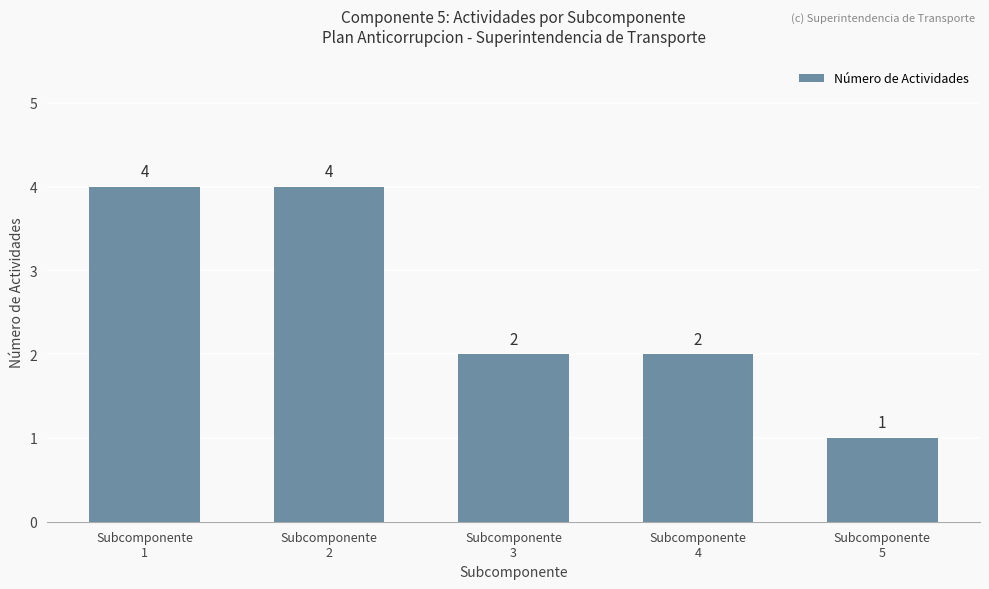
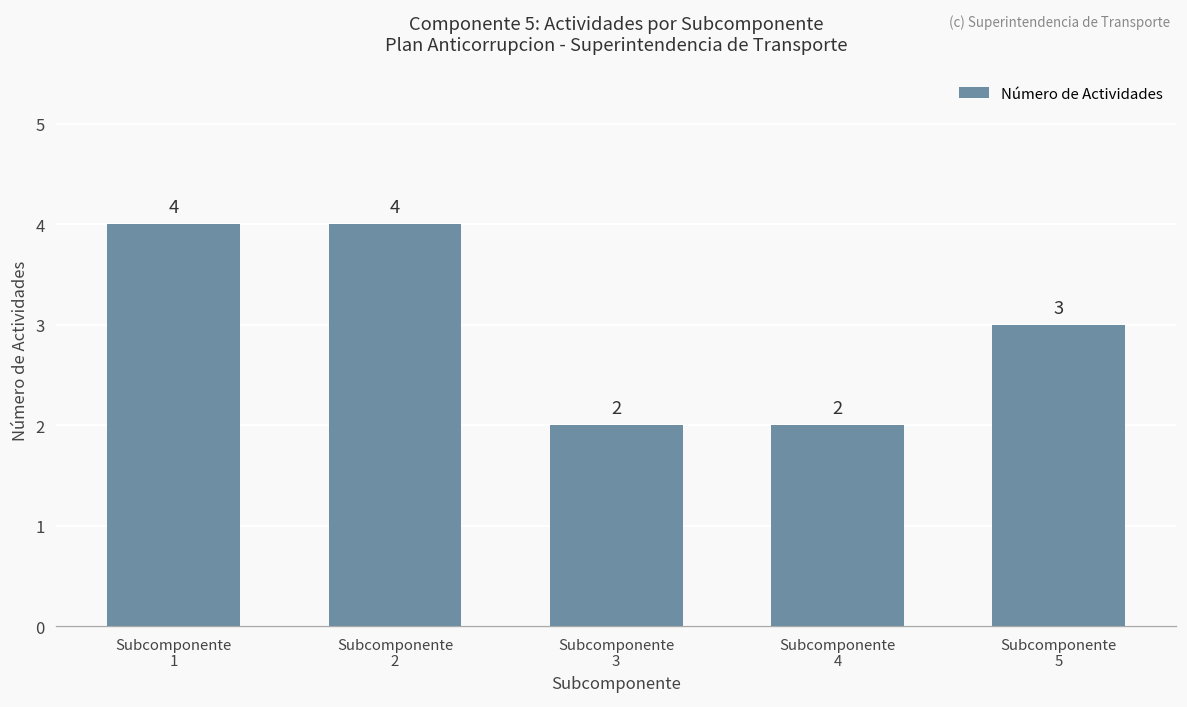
Subcomponente 5: 1 -> 3
